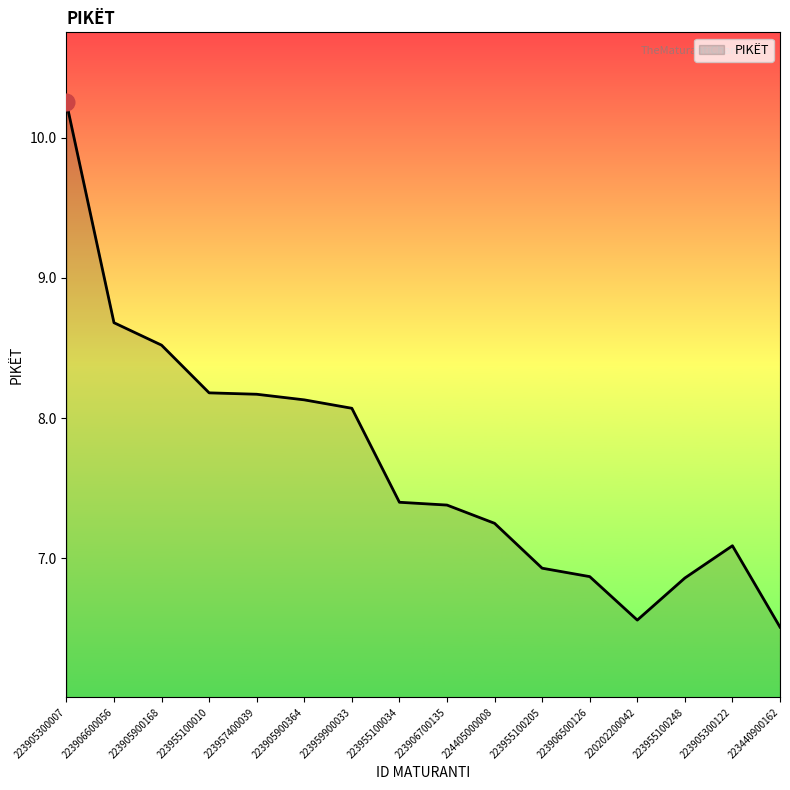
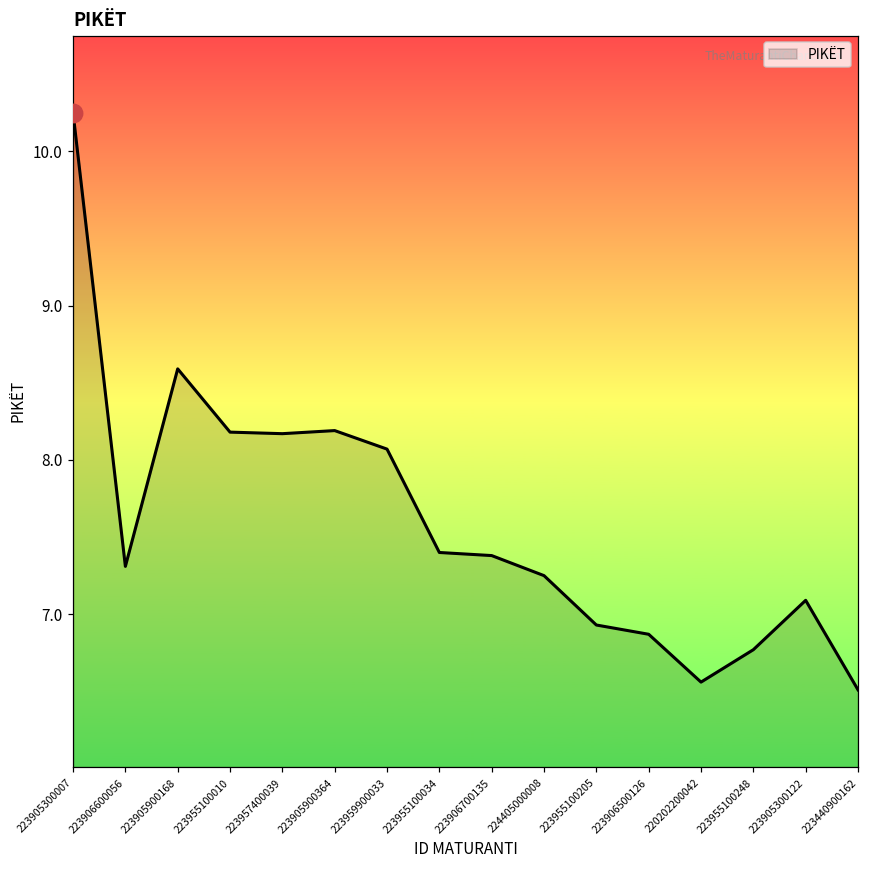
PIKËT, 223906600056: 8.68 -> 7.31
PIKËT, 223905900168: 8.52 -> 8.59
PIKËT, 223905900364: 8.13 -> 8.19
PIKËT, 223955100248: 6.86 -> 6.77
